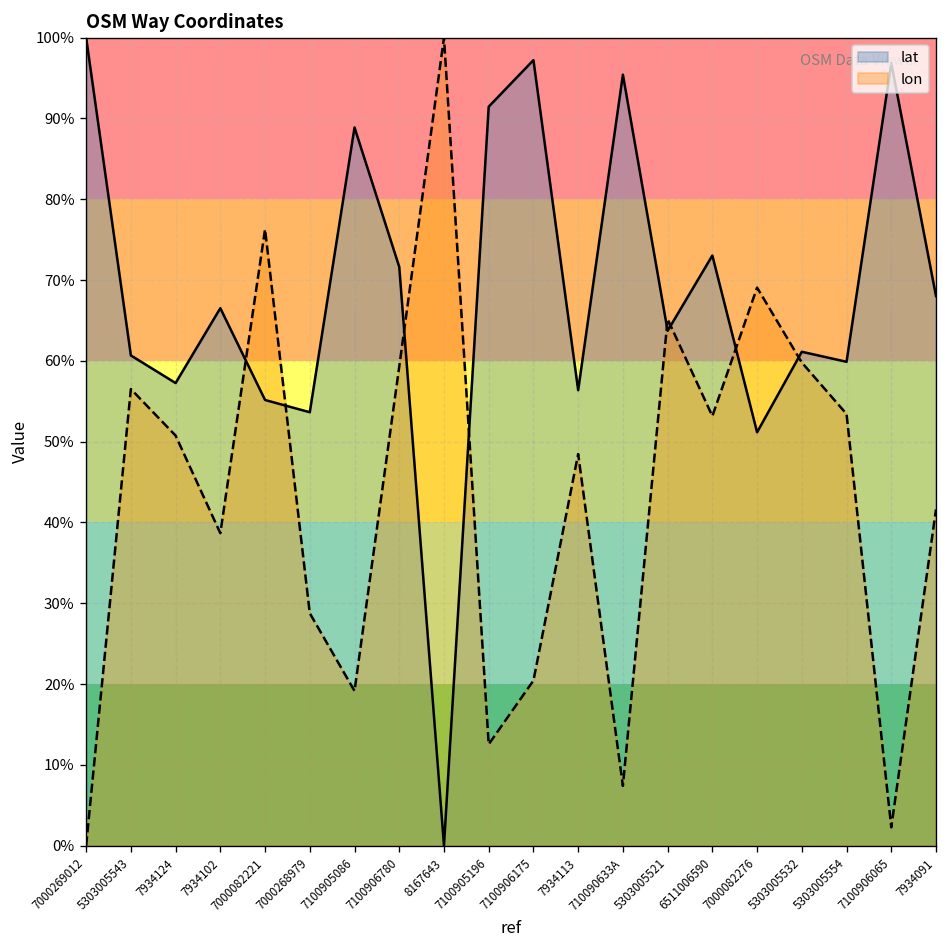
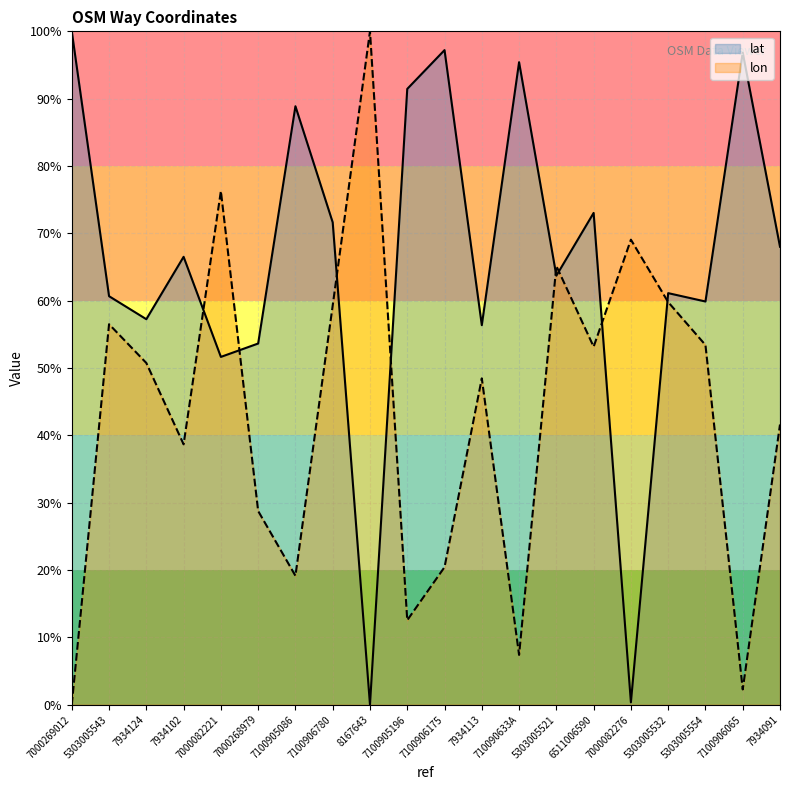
lat, 7000082221: 55% -> 52%
lat, 7000082276: 51% -> 0%
